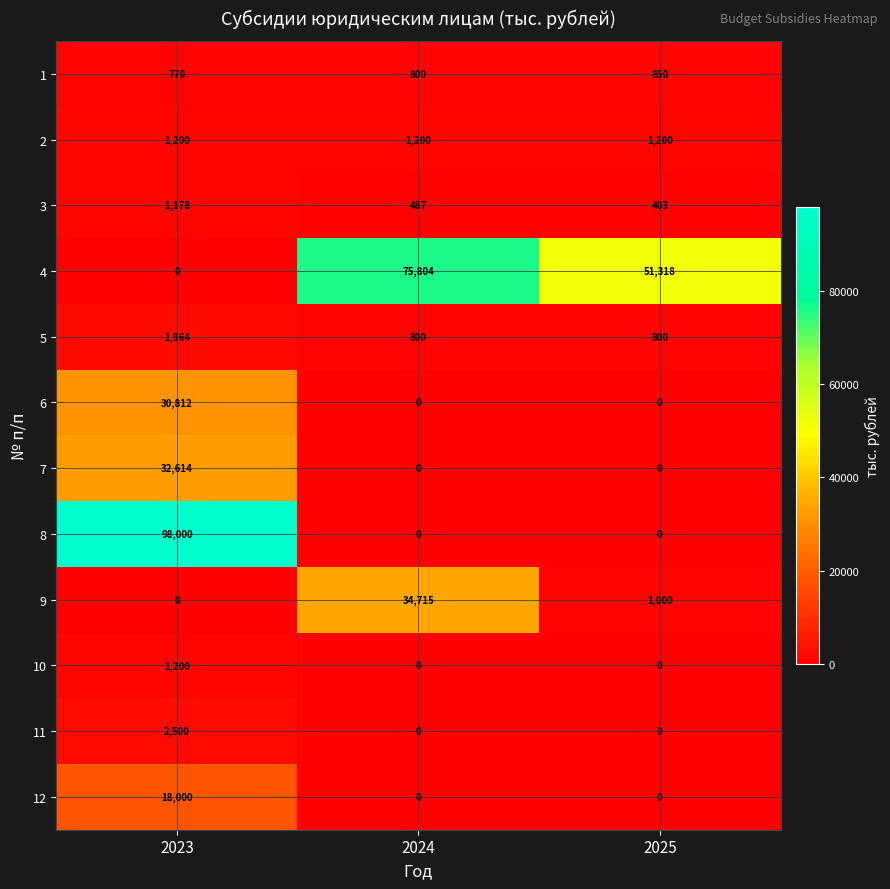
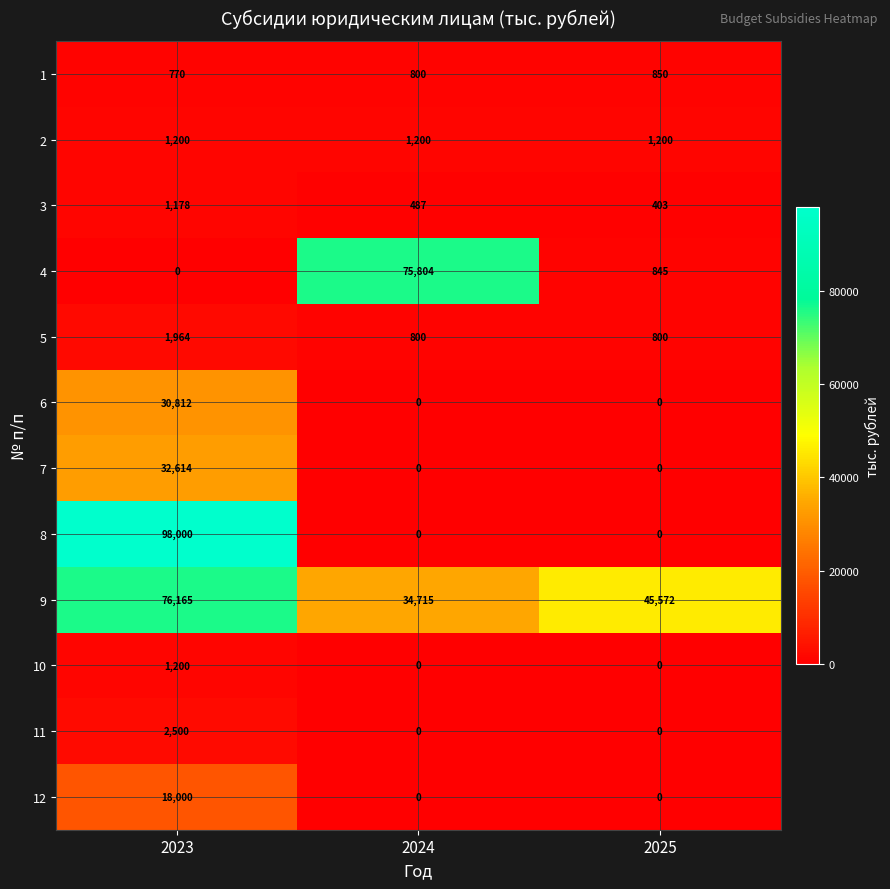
4, 2025: 51,318 -> 845
9, 2023: 0 -> 76,165
9, 2025: 1,000 -> 45,572
